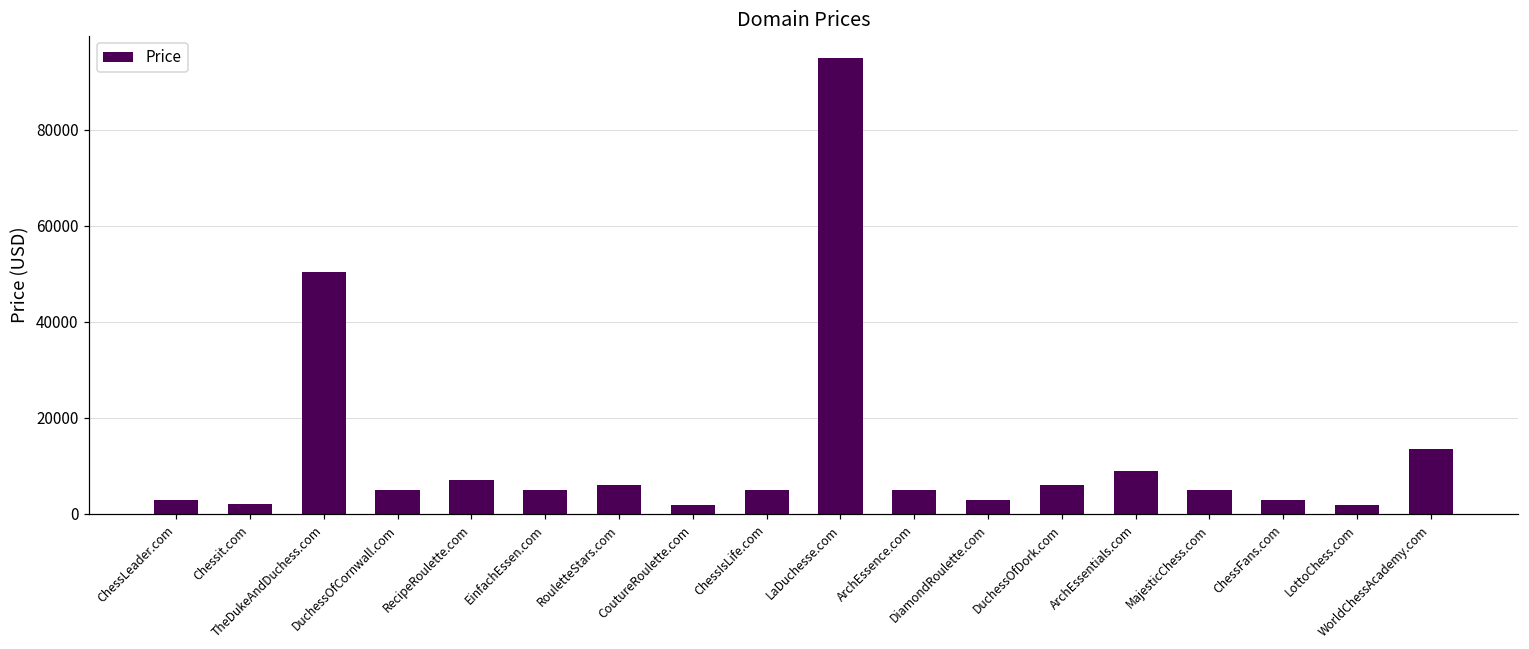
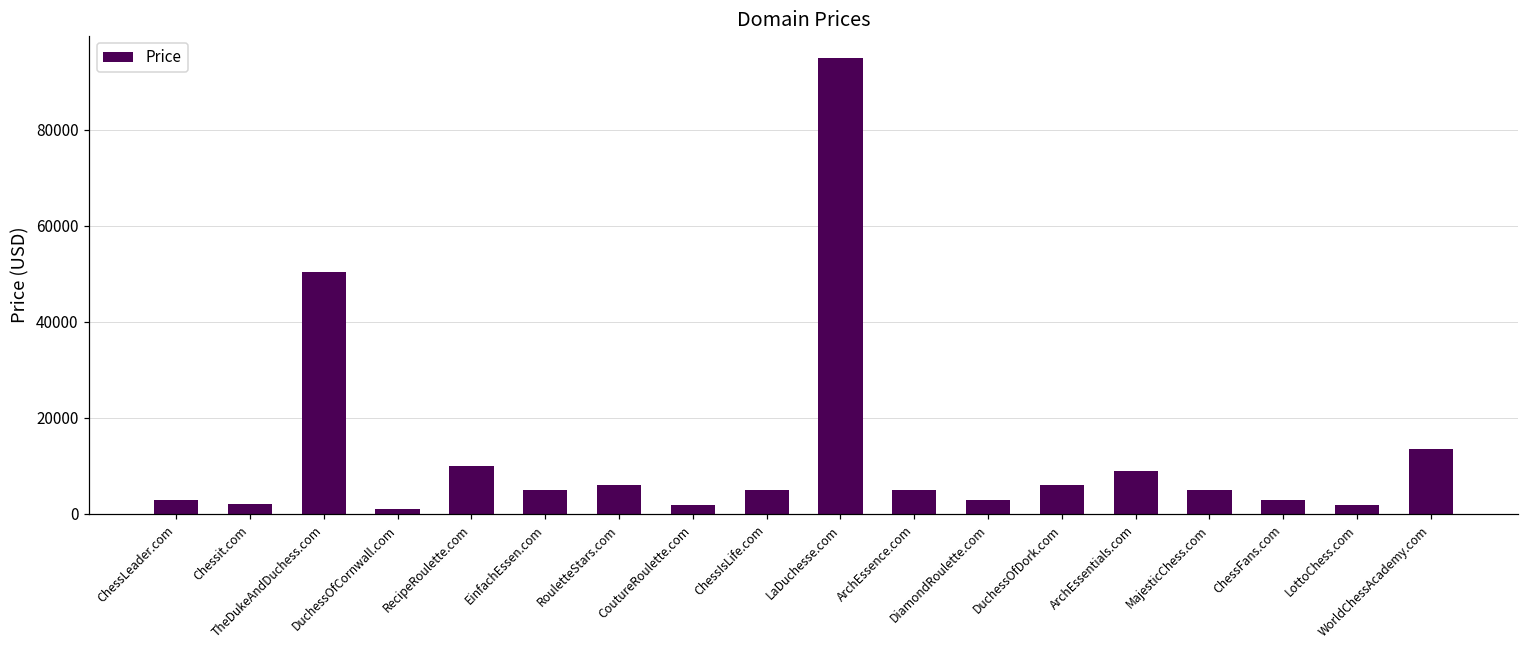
DuchessOfCornwall.com: 5000 -> 1000
RecipeRoulette.com: 7000 -> 10000
